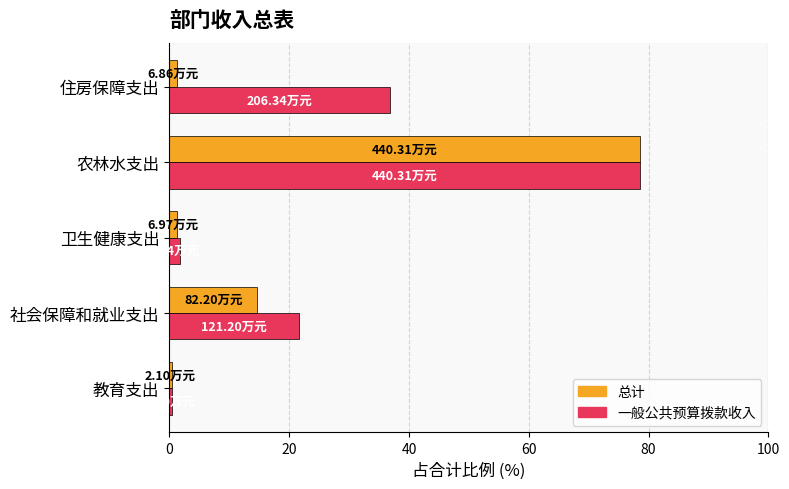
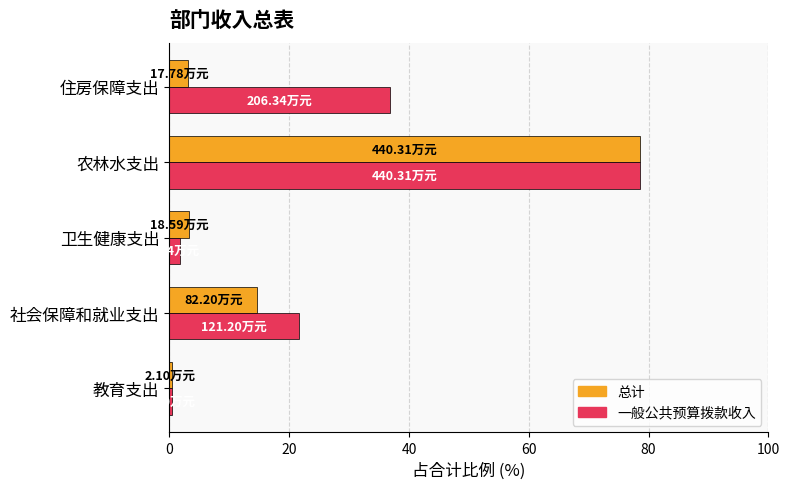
总计, 住房保障支出: 6.86 -> 17.78
总计, 卫生健康支出: 6.97 -> 18.59
